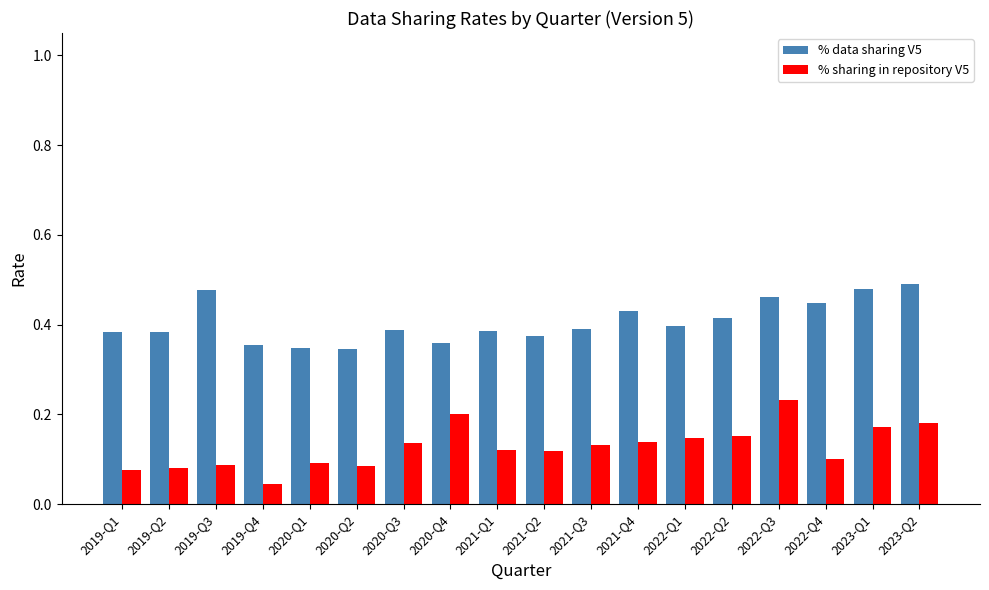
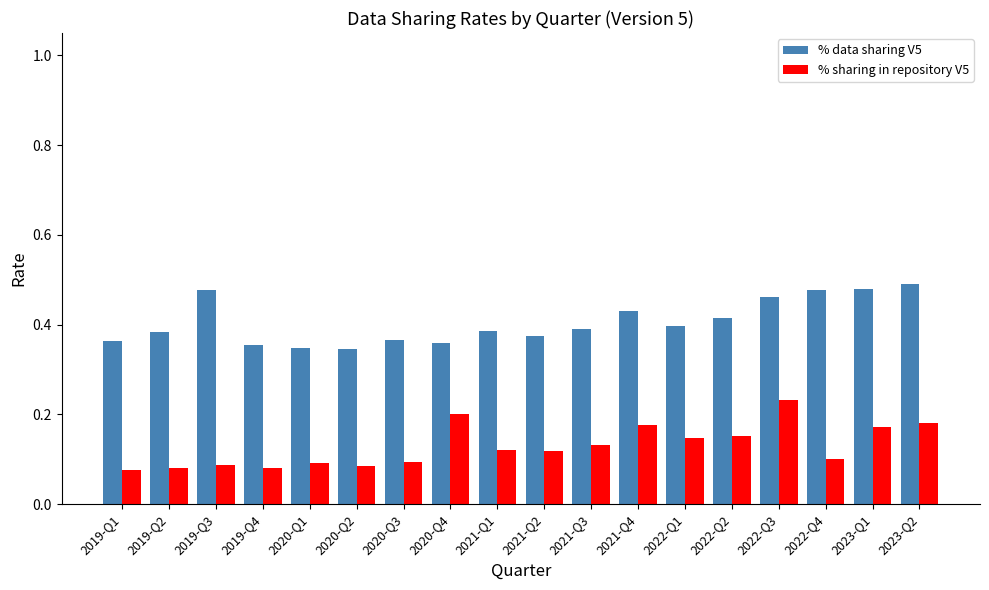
% data sharing V5, 2019-Q1: 0.38 -> 0.36
% sharing in repository V5, 2019-Q4: 0.05 -> 0.08
% data sharing V5, 2020-Q3: 0.39 -> 0.37
% sharing in repository V5, 2020-Q3: 0.14 -> 0.09
% sharing in repository V5, 2021-Q4: 0.14 -> 0.18
% data sharing V5, 2022-Q4: 0.45 -> 0.48
